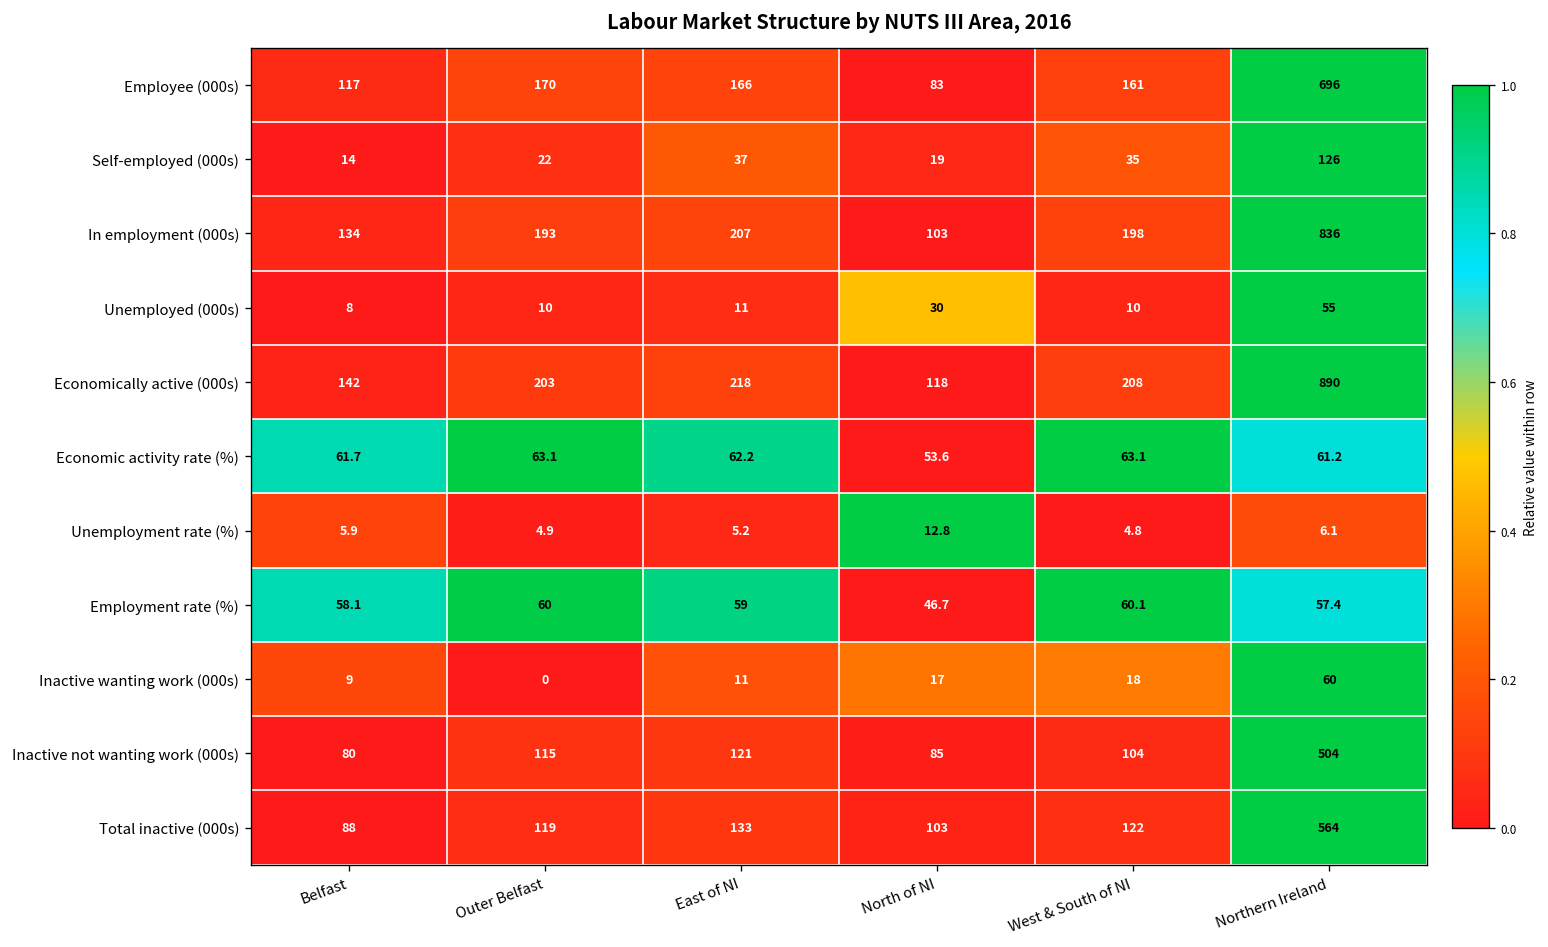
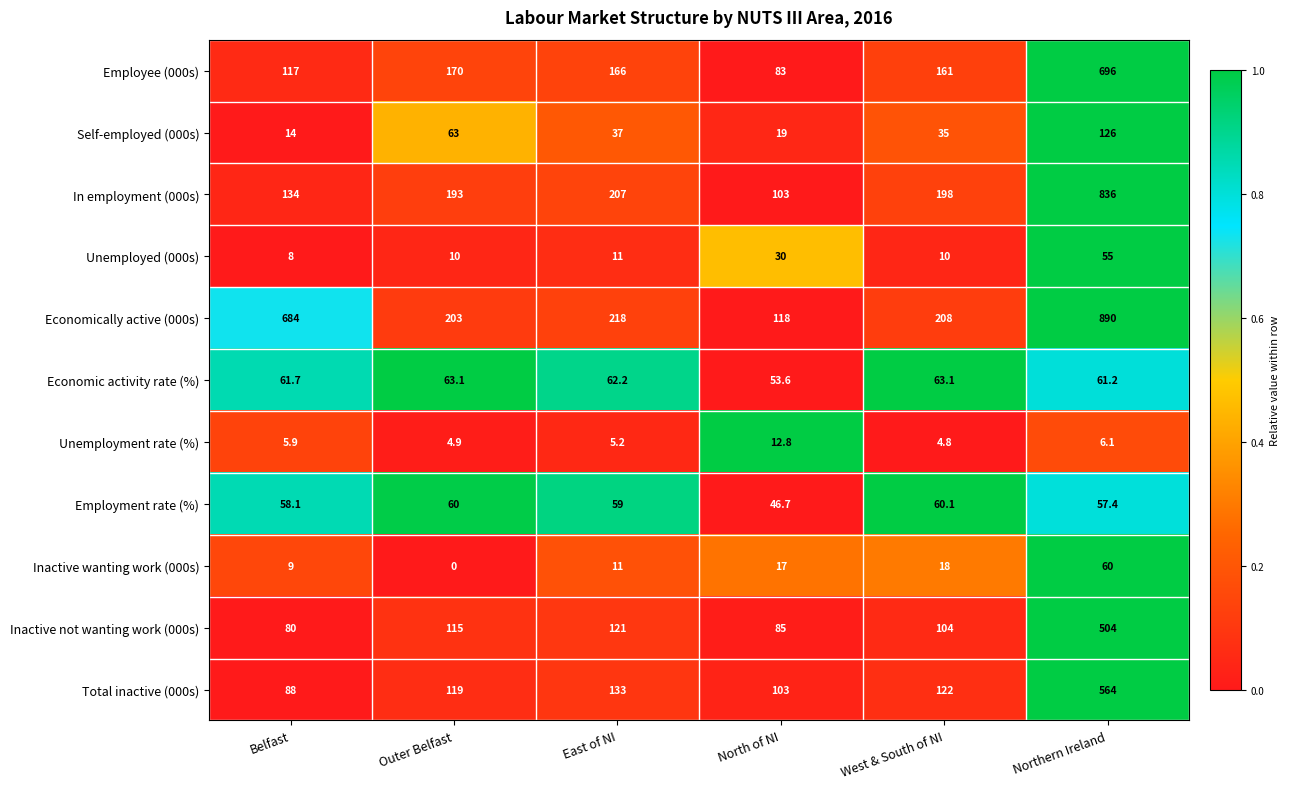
Self-employed (000s), Outer Belfast: 22 -> 63
Economically active (000s), Belfast: 142 -> 684
